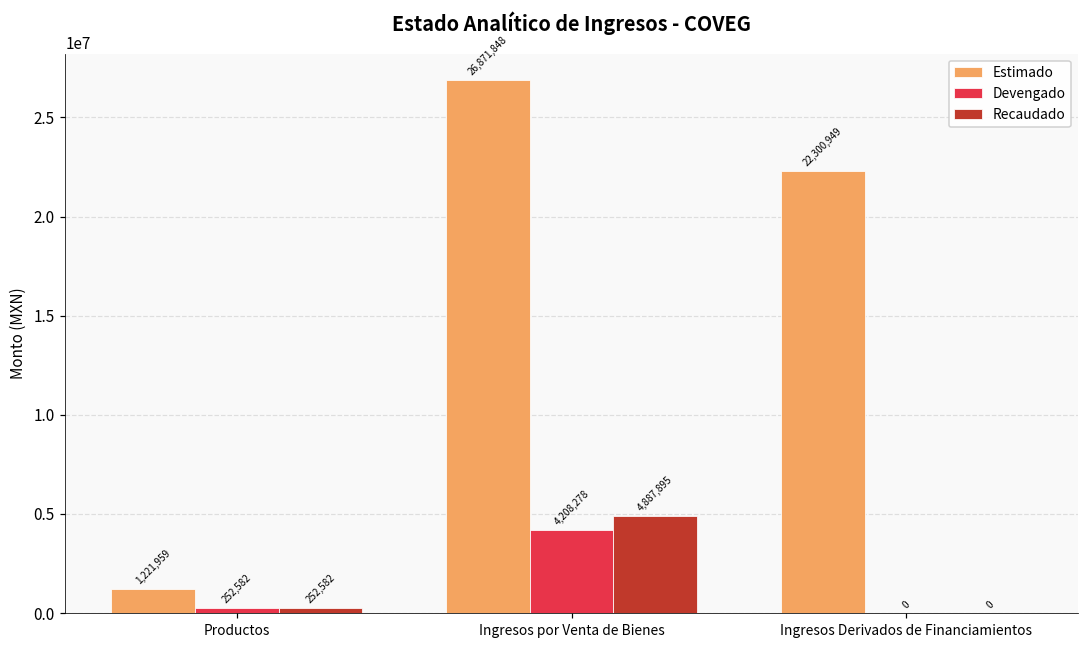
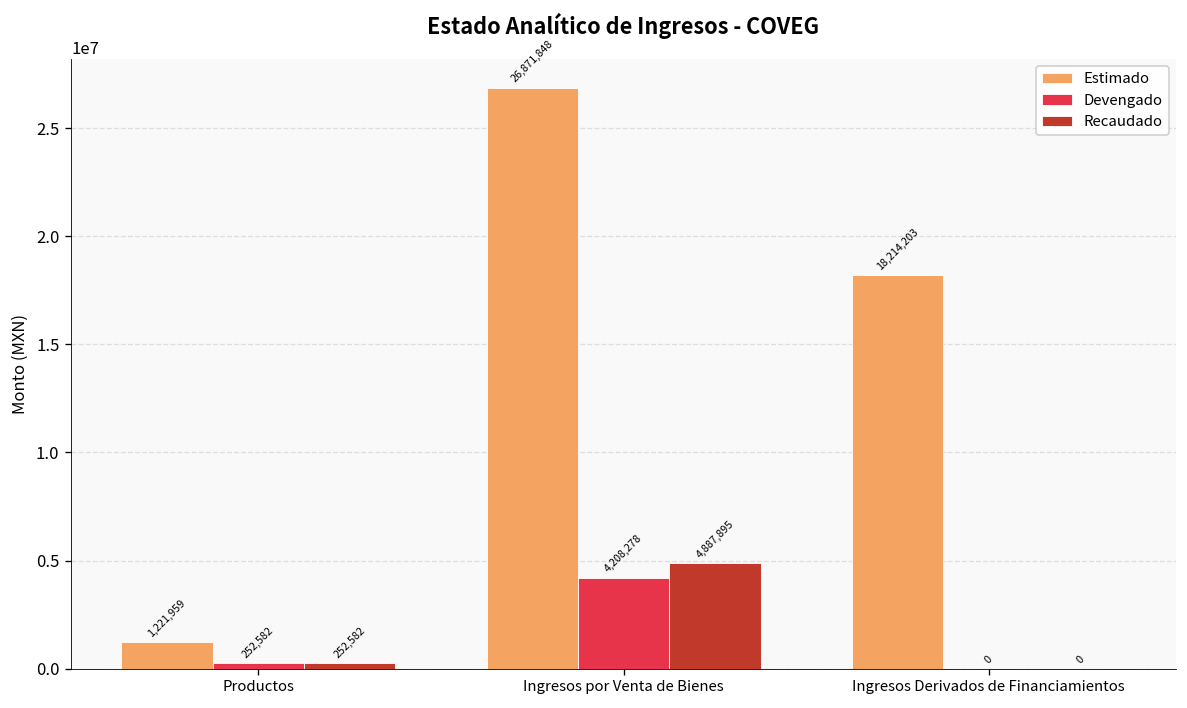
Estimado, Ingresos Derivados de Financiamientos: 22,300,949 -> 18,214,203
